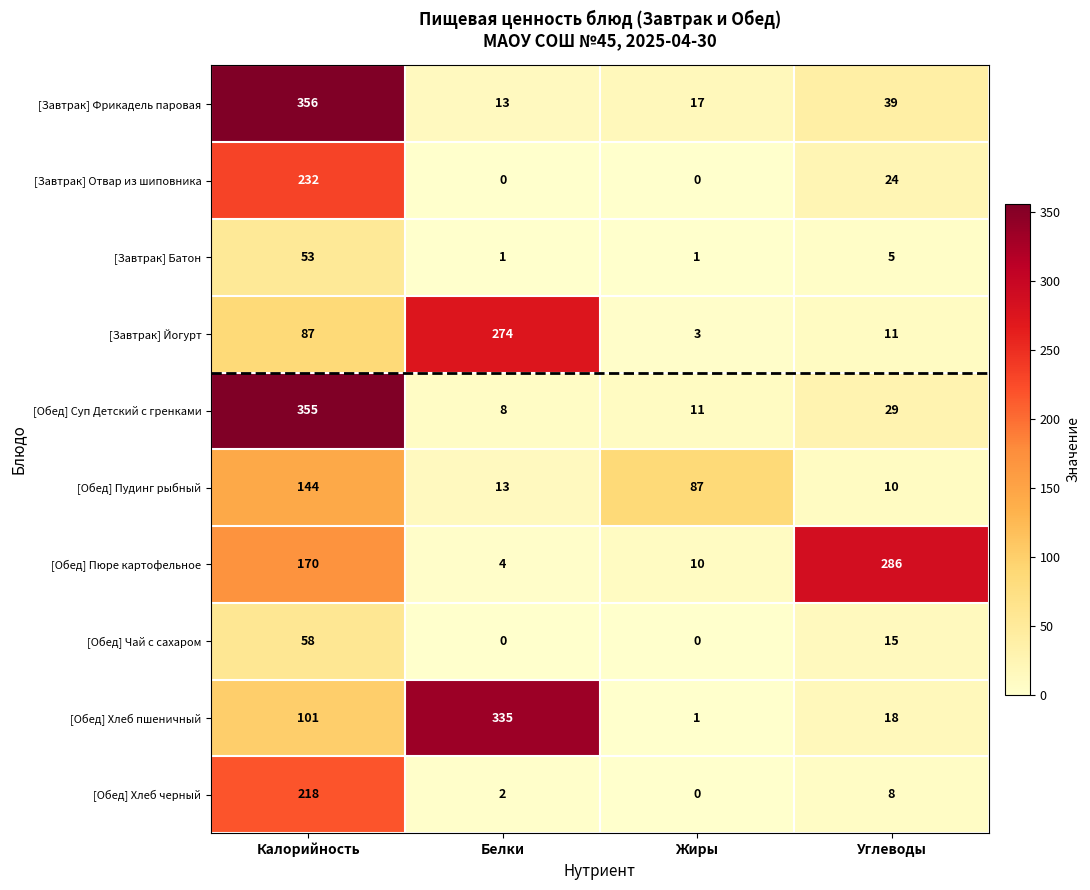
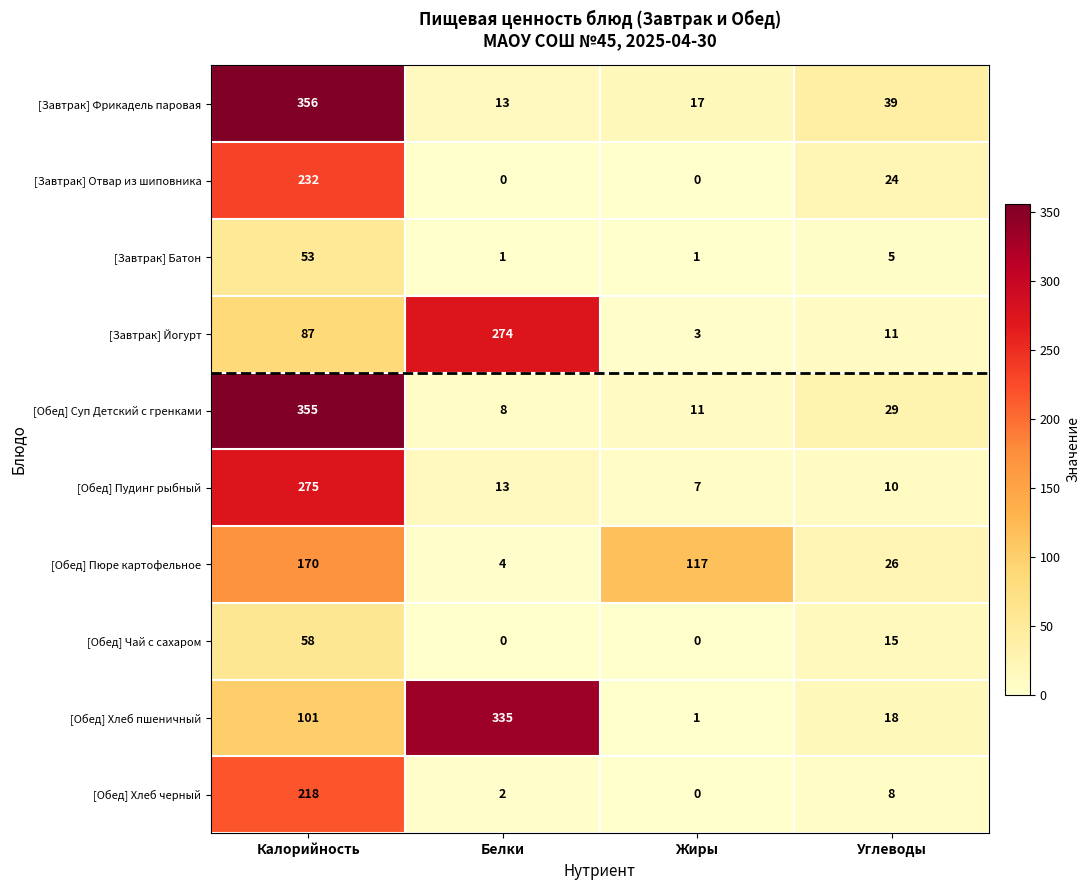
[Обед] Пудинг рыбный, Калорийность: 144 -> 275
[Обед] Пудинг рыбный, Жиры: 87 -> 7
[Обед] Пюре картофельное, Жиры: 10 -> 117
[Обед] Пюре картофельное, Углеводы: 286 -> 26
